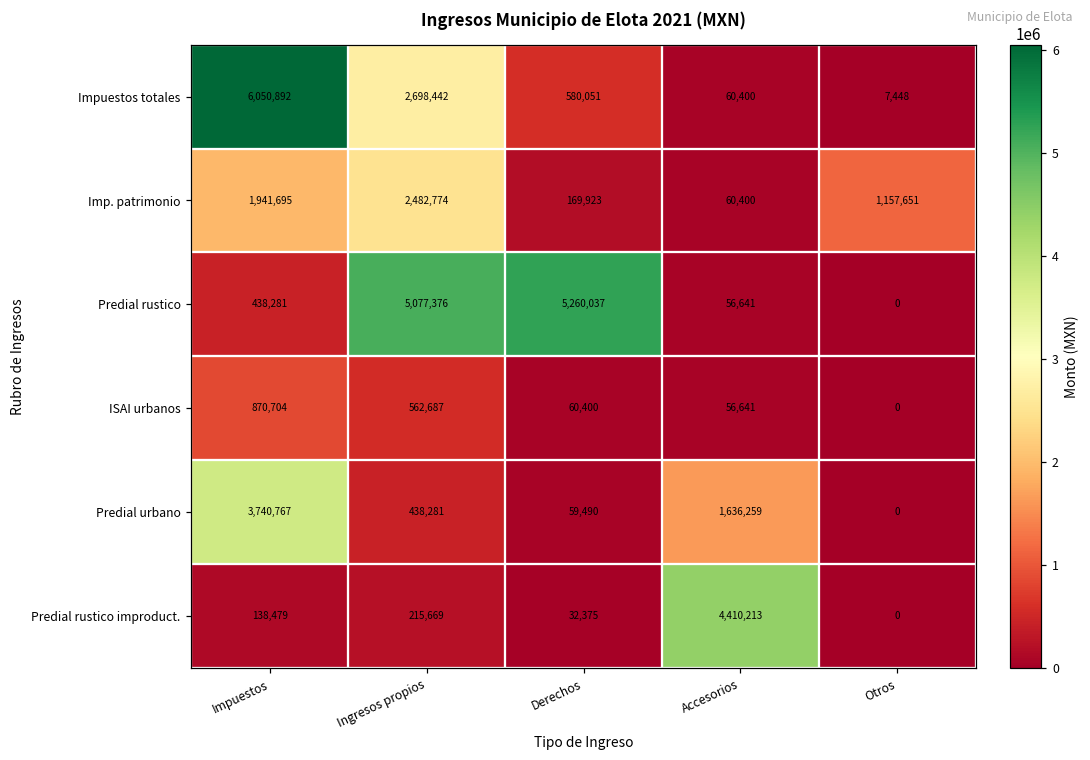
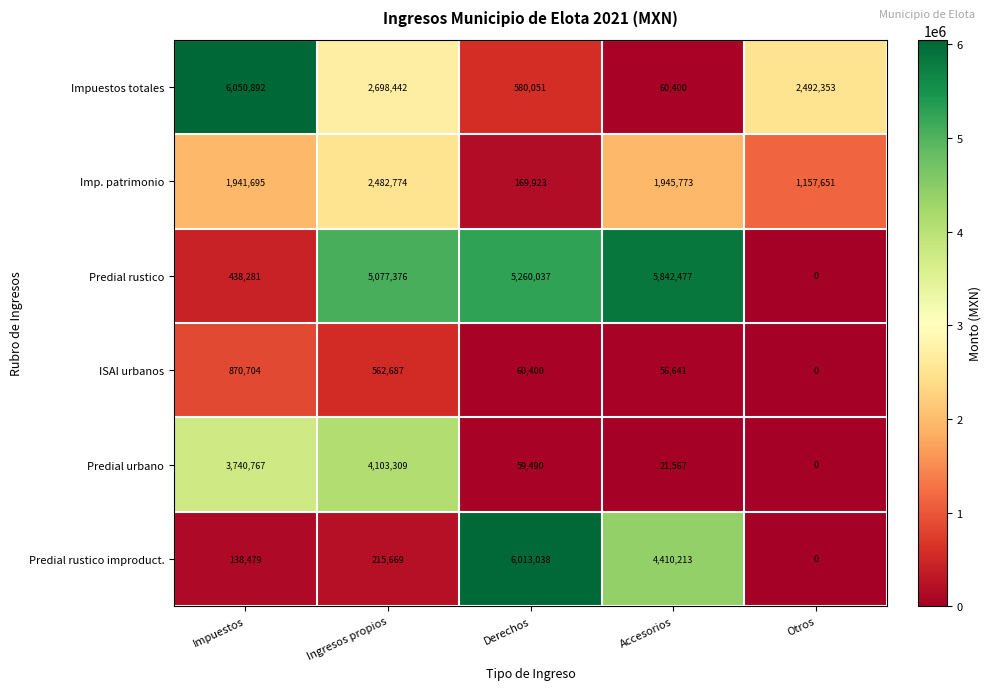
Impuestos totales, Otros: 7,448 -> 2,492,353
Imp. patrimonio, Accesorios: 60,400 -> 1,945,773
Predial rustico, Accesorios: 56,641 -> 5,842,477
Predial urbano, Ingresos propios: 438,281 -> 4,103,309
Predial urbano, Accesorios: 1,636,259 -> 21,567
Predial rustico improduct., Derechos: 32,375 -> 6,013,038
